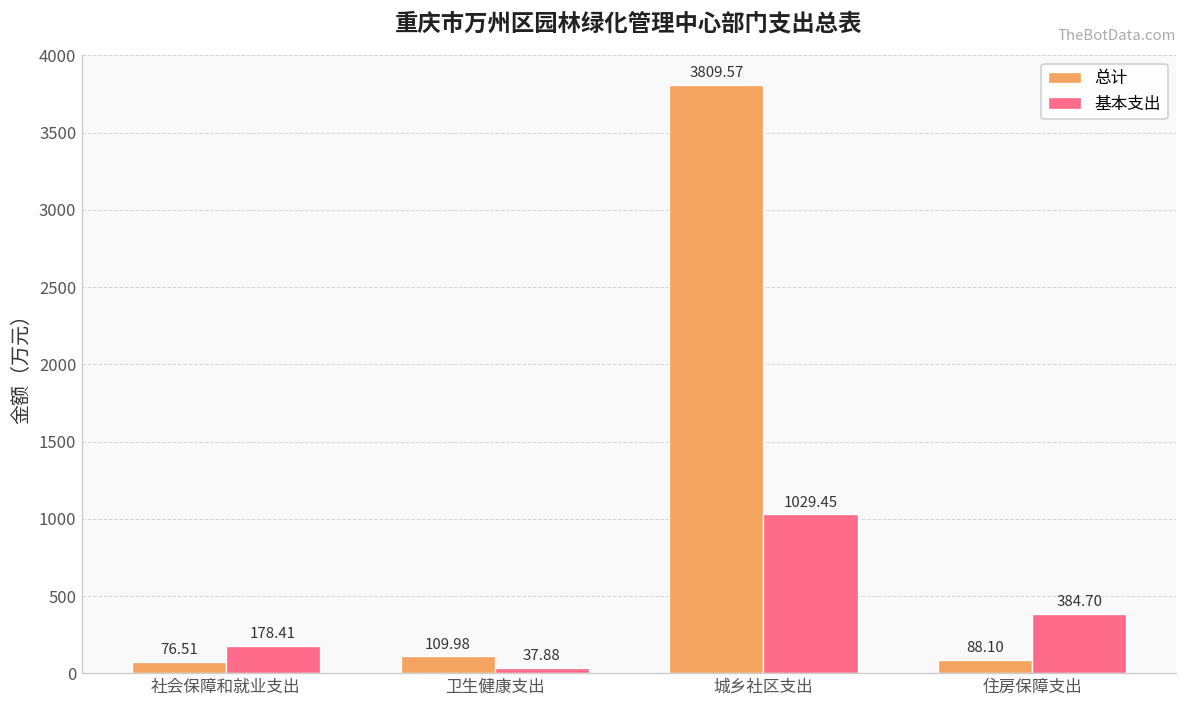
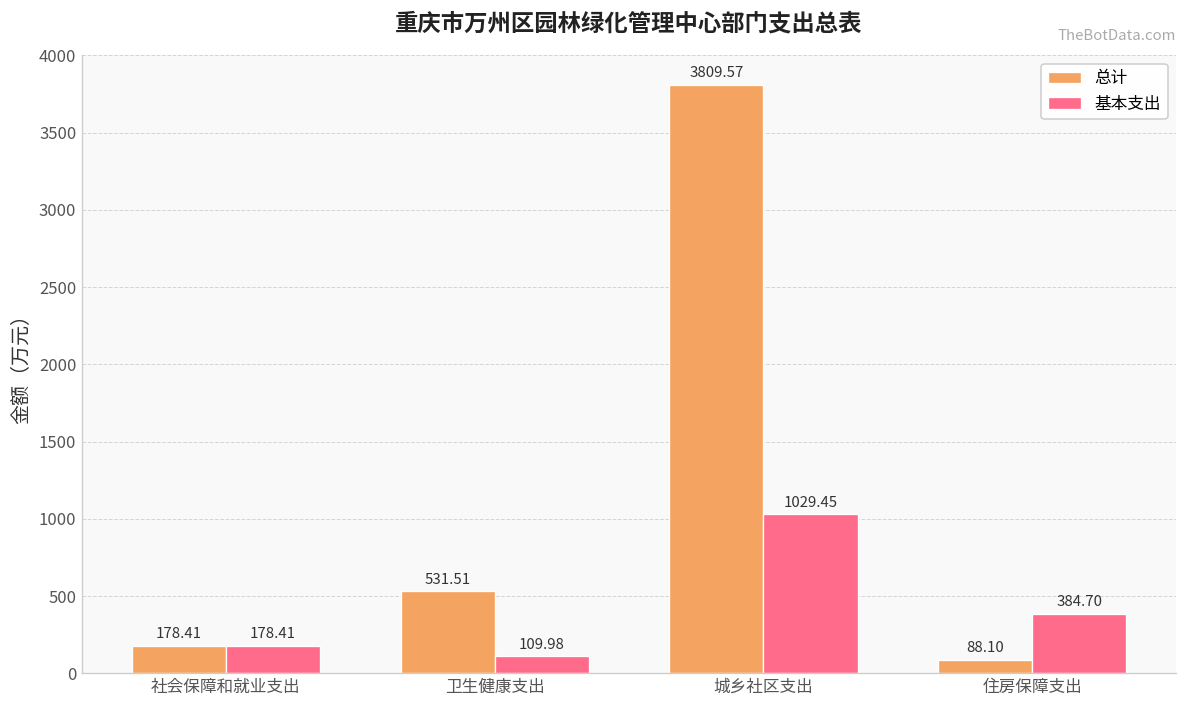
总计, 社会保障和就业支出: 76.51 -> 178.41
总计, 卫生健康支出: 109.98 -> 531.51
基本支出, 卫生健康支出: 37.88 -> 109.98
